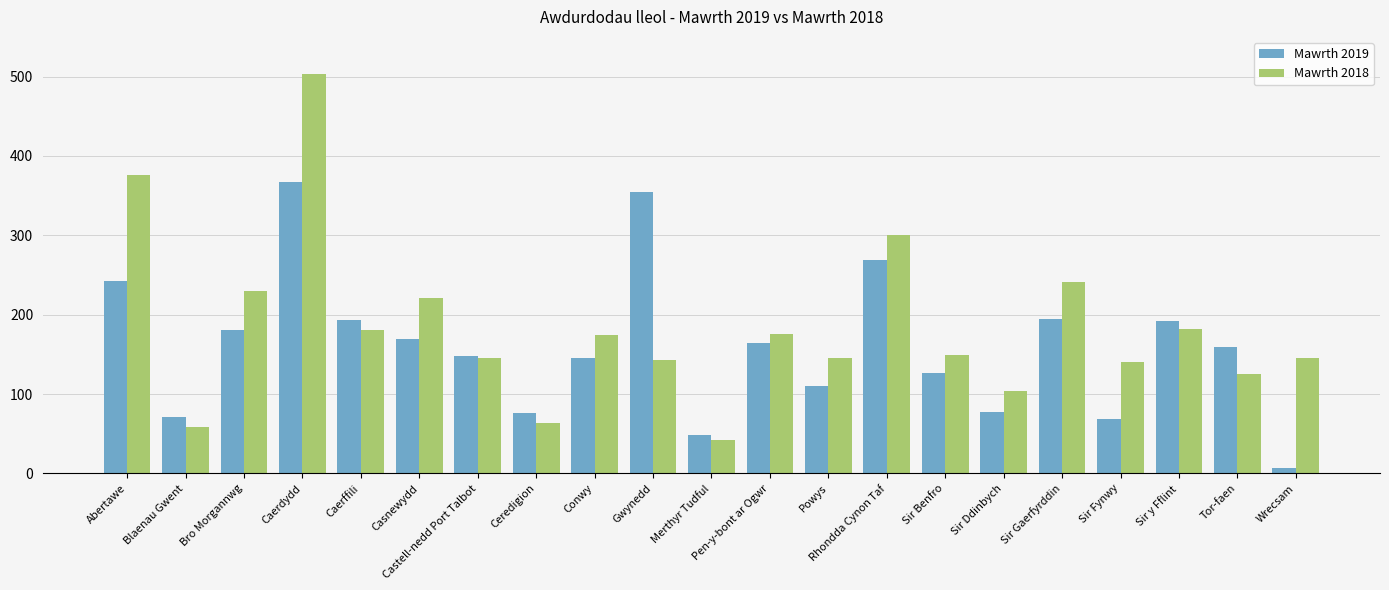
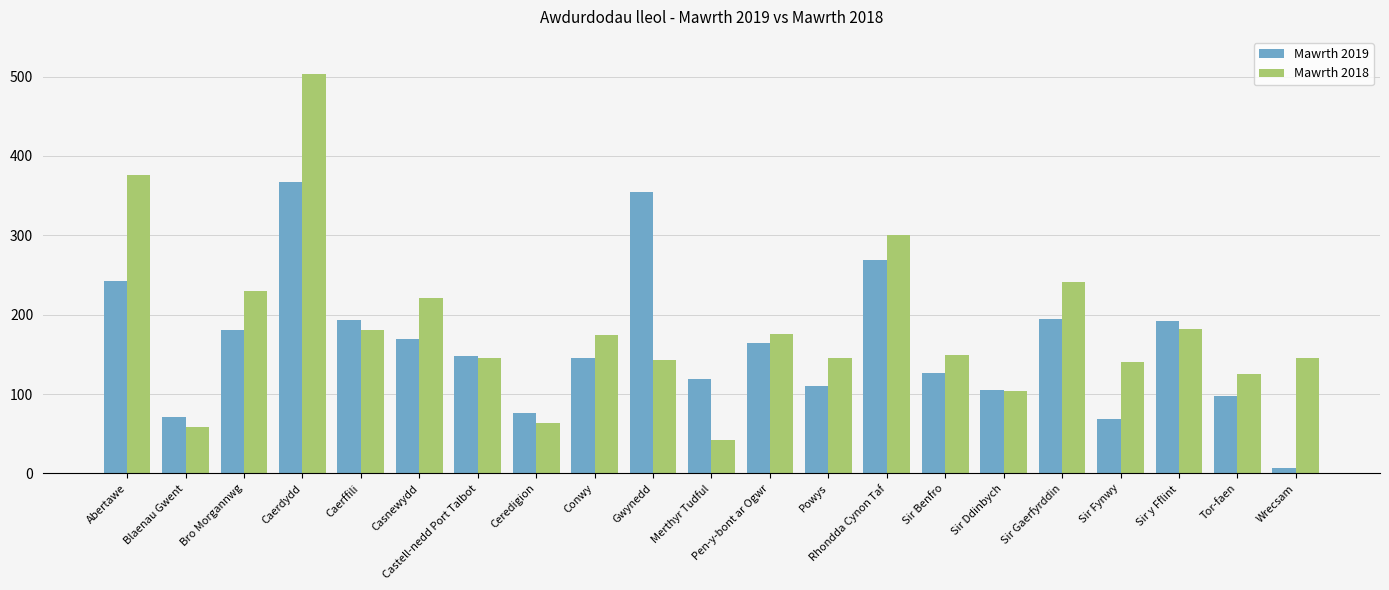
Mawrth 2019, Merthyr Tudful: 50 -> 120
Mawrth 2019, Sir Ddinbych: 80 -> 110
Mawrth 2019, Tor-faen: 160 -> 100
